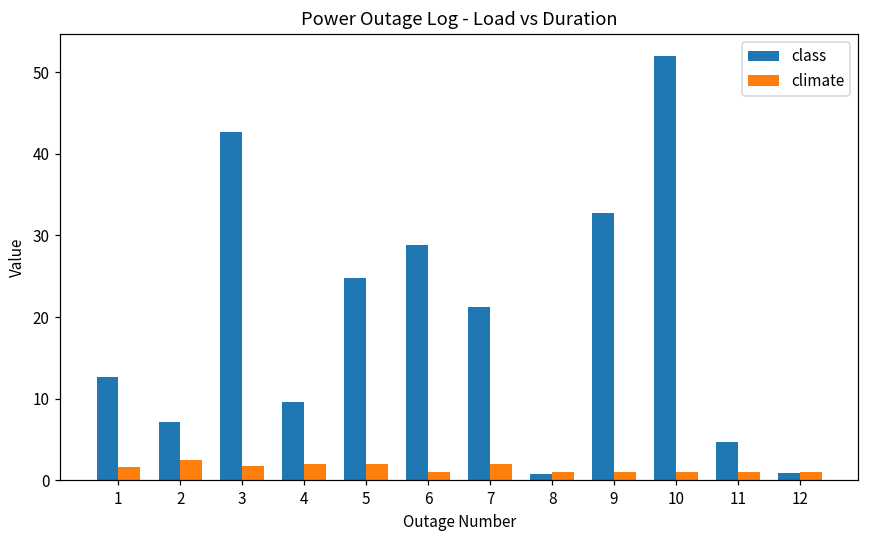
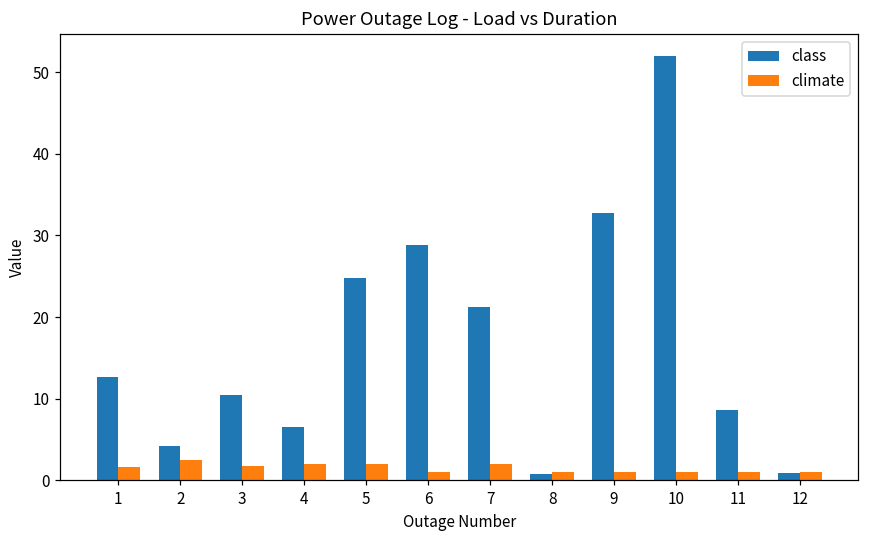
class, 2: 7 -> 4
class, 3: 43 -> 10
class, 4: 10 -> 7
class, 11: 5 -> 9
